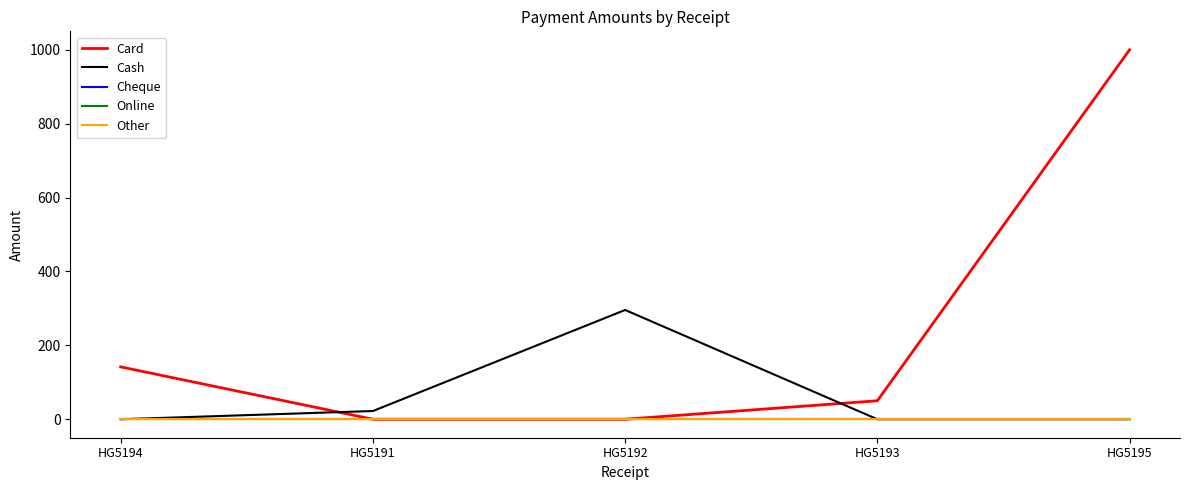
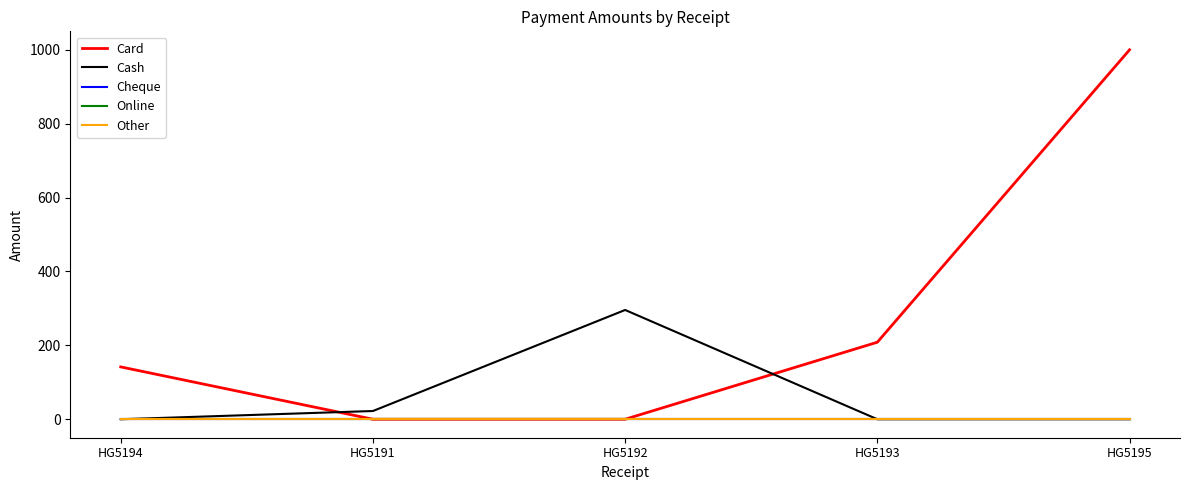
Card, HG5193: 50 -> 210
